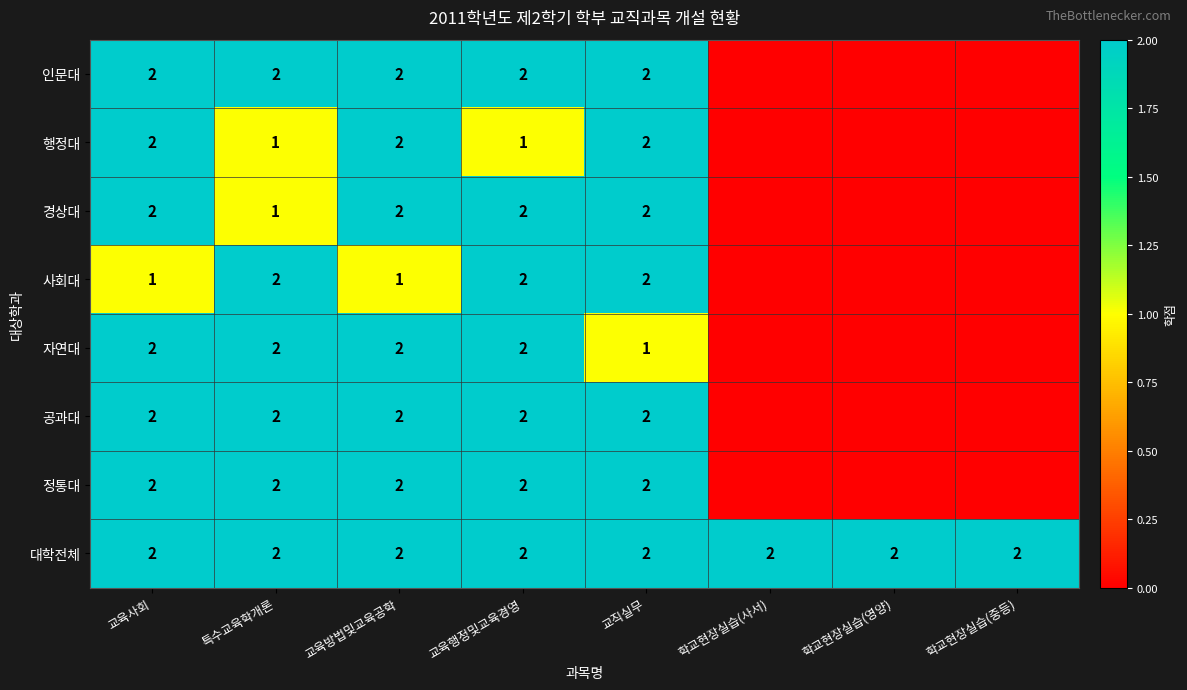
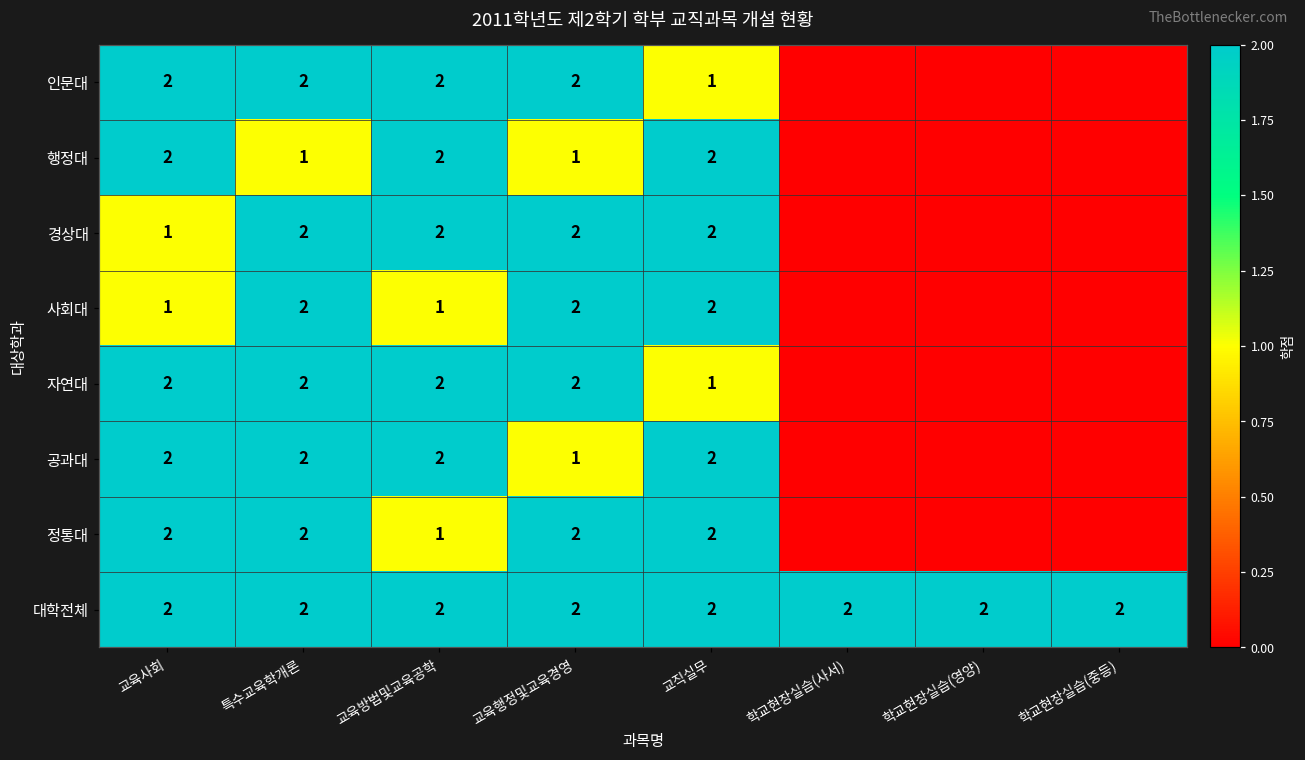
인문대, 교직실무: 2 -> 1
경상대, 교육사회: 2 -> 1
경상대, 특수교육학개론: 1 -> 2
공과대, 교육행정및교육경영: 2 -> 1
정통대, 교육방법및교육공학: 2 -> 1
